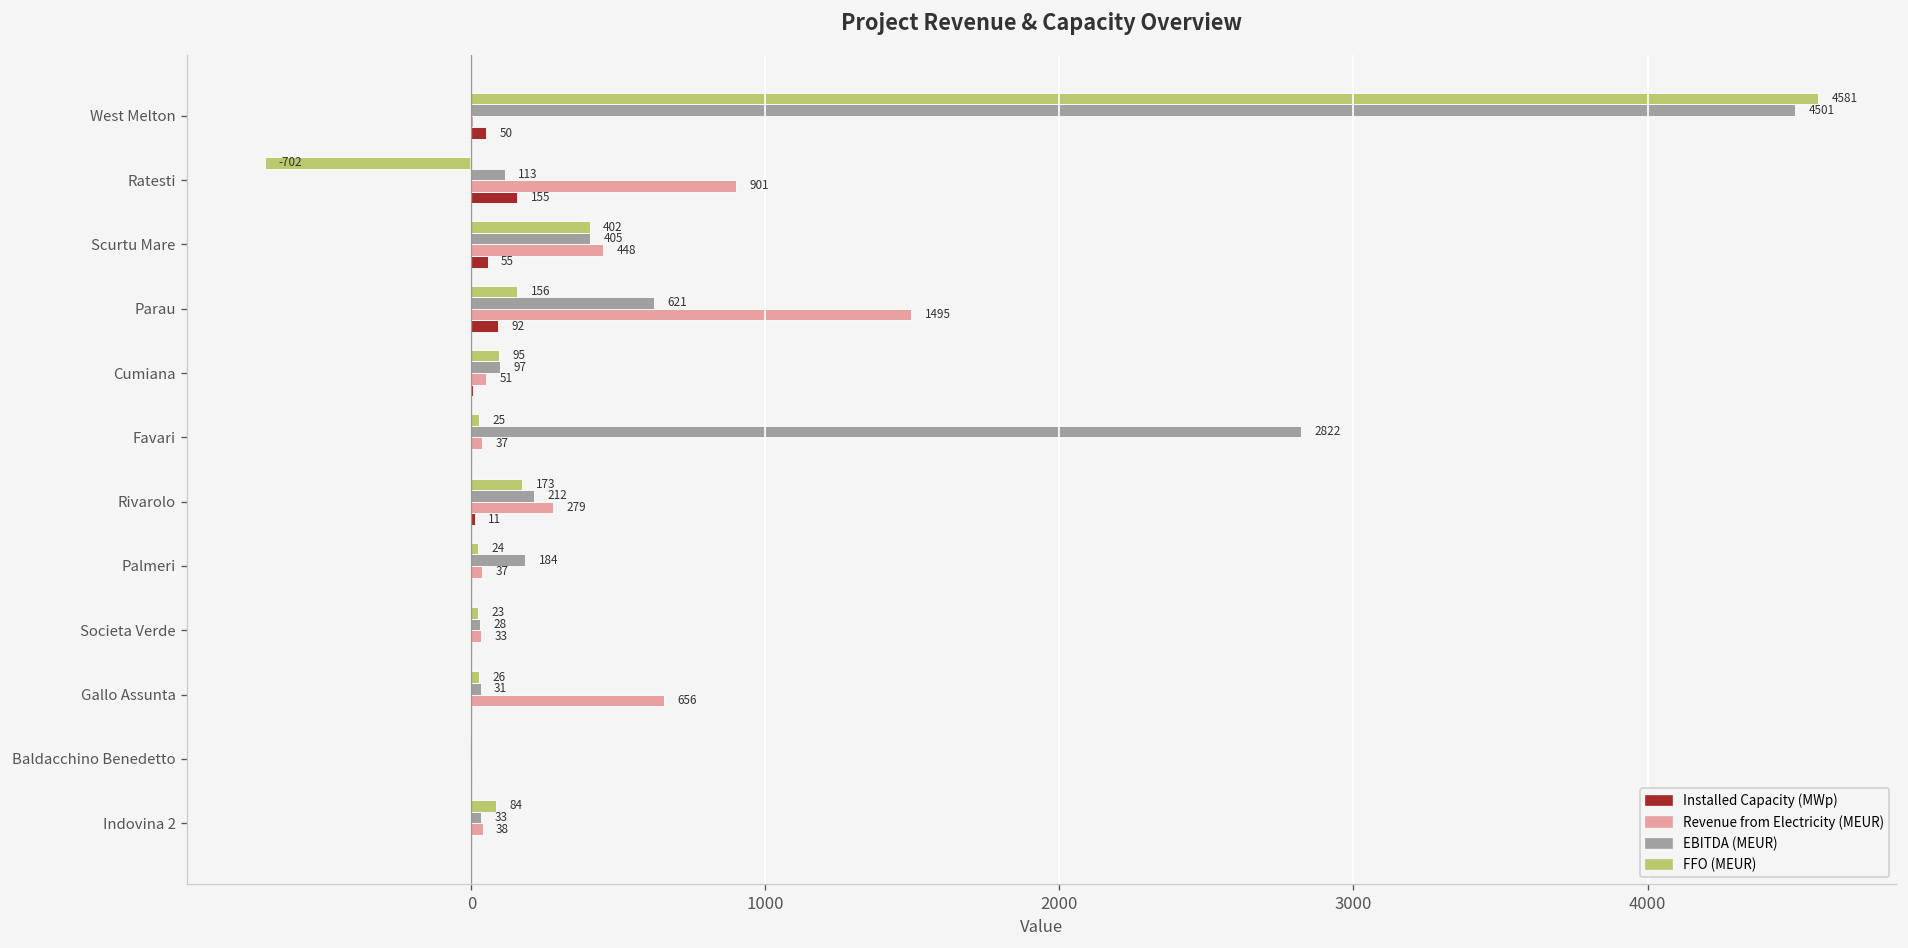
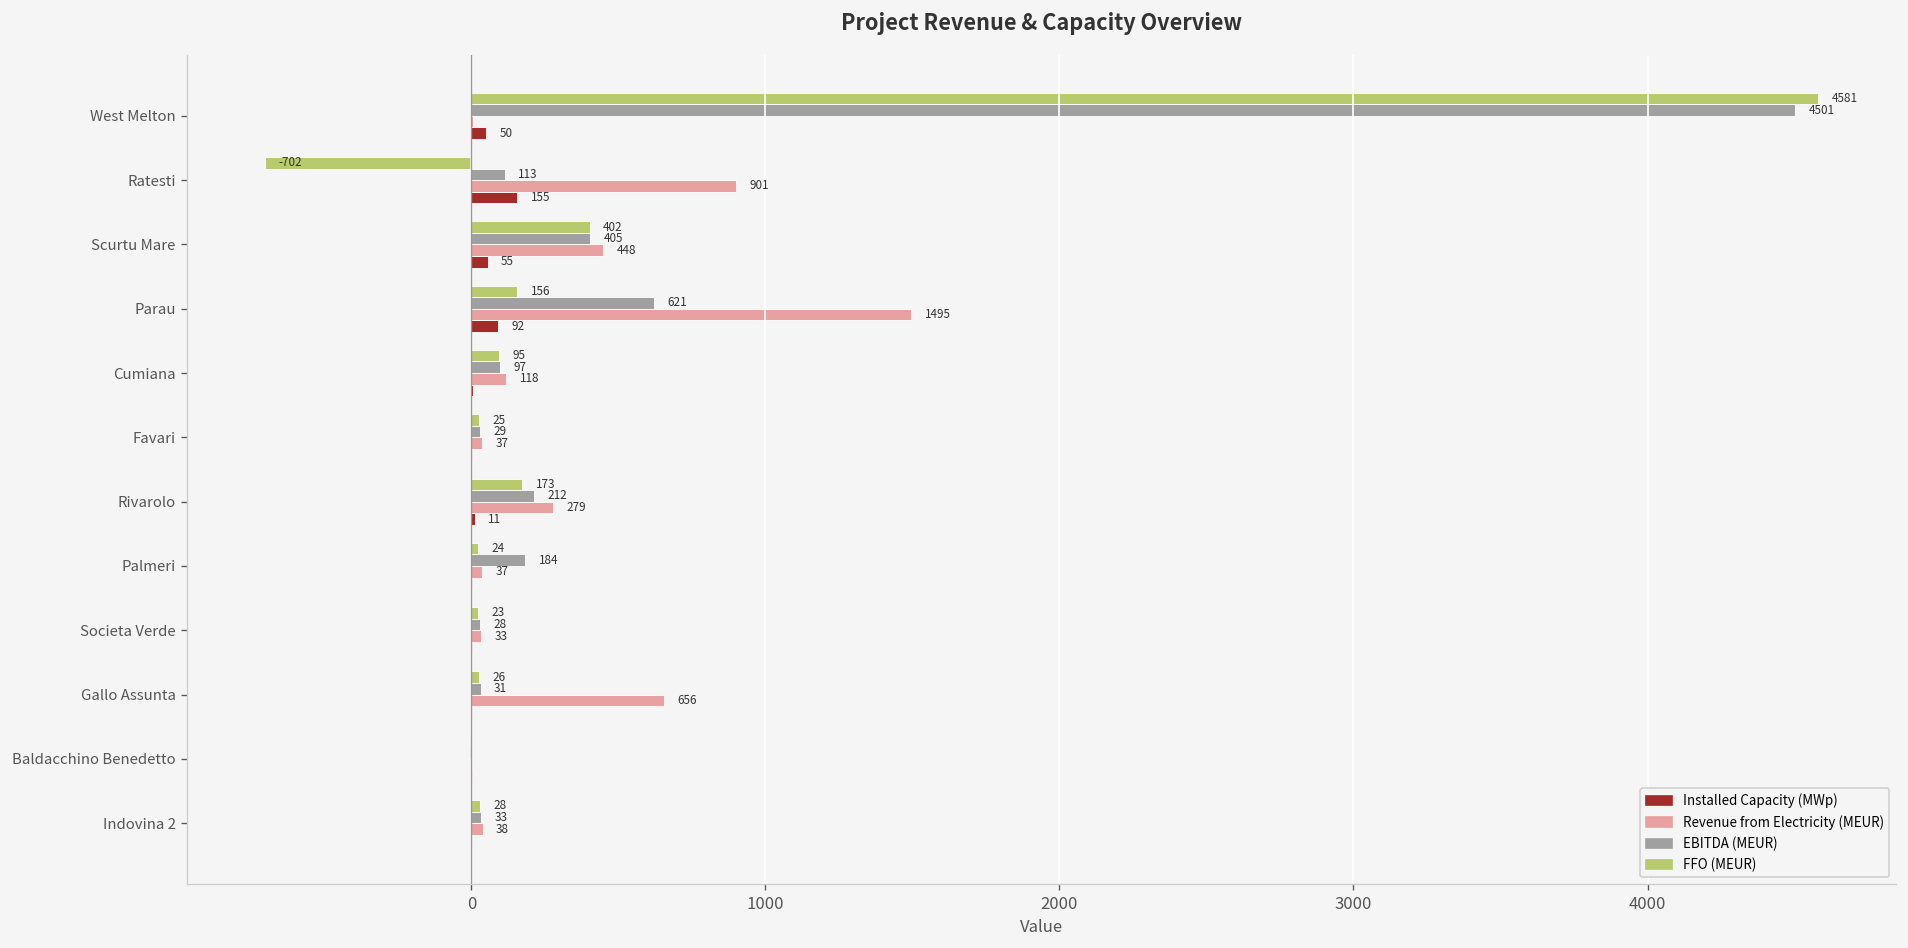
Revenue from Electricity (MEUR), Cumiana: 51 -> 118
EBITDA (MEUR), Favari: 2822 -> 29
FFO (MEUR), Indovina 2: 84 -> 28
